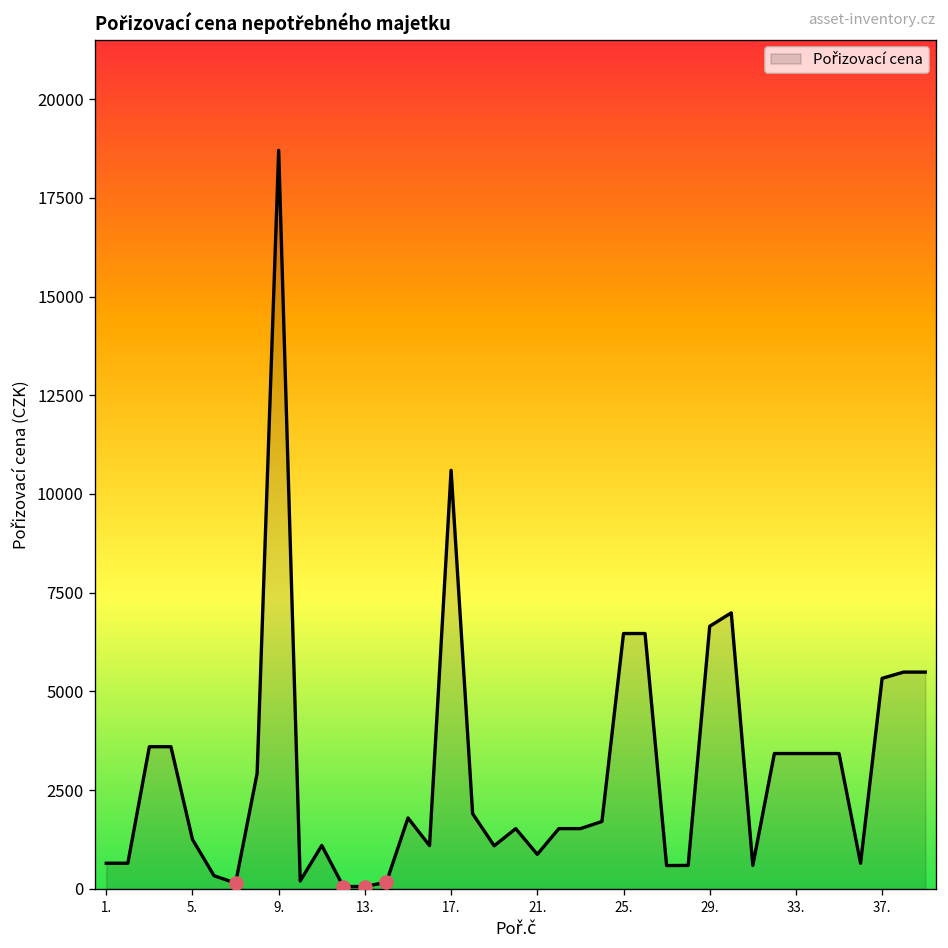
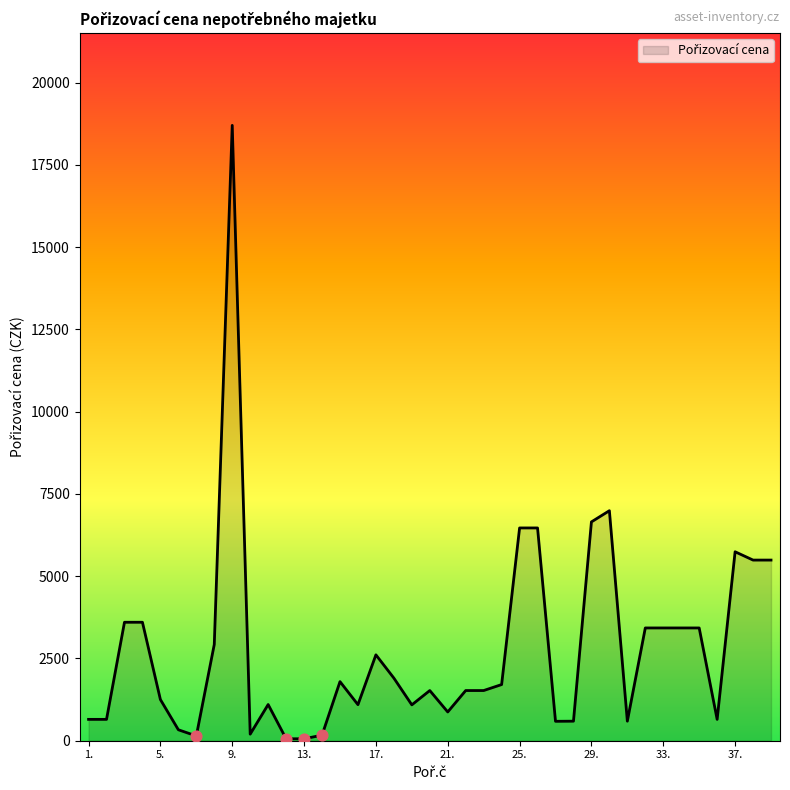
Pořizovací cena, 17.: 10600 -> 2600
Pořizovací cena, 37.: 5300 -> 5700
